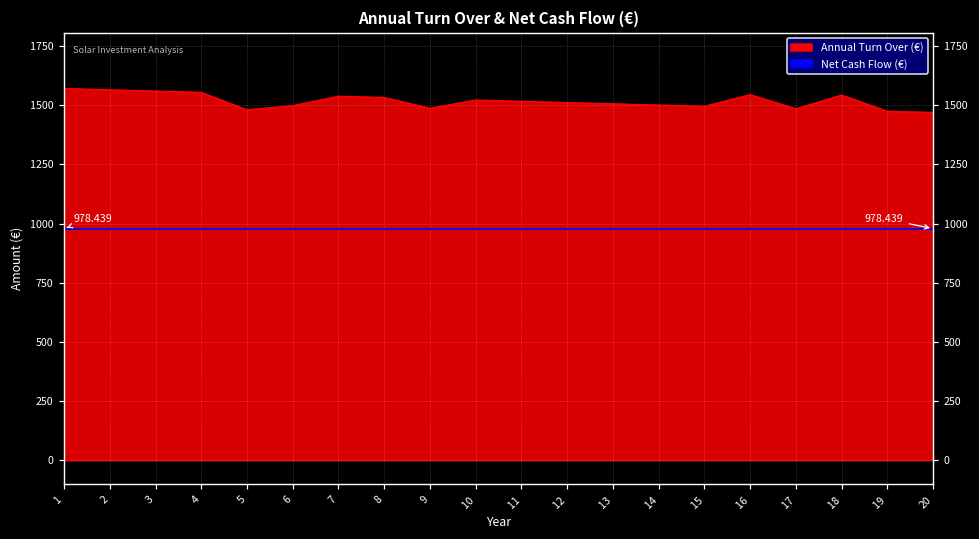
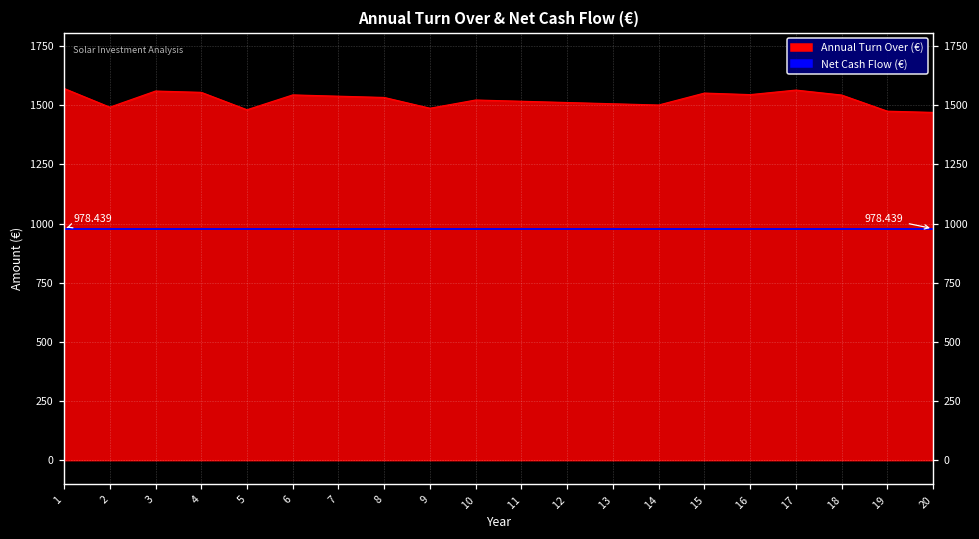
2: 1570 -> 1490
6: 1500 -> 1540
15: 1500 -> 1550
17: 1490 -> 1560
